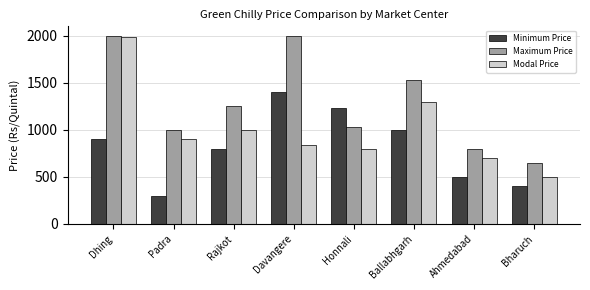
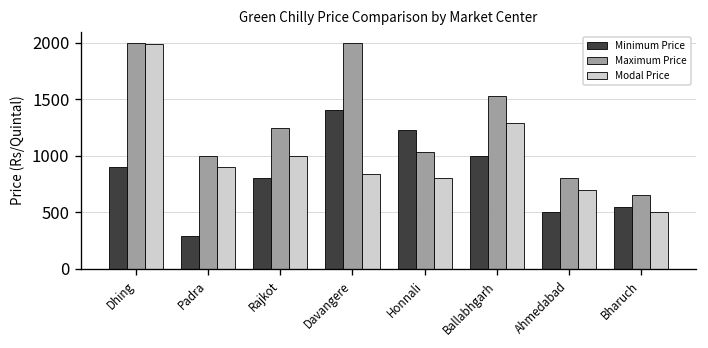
Minimum Price, Bharuch: 400 -> 500
